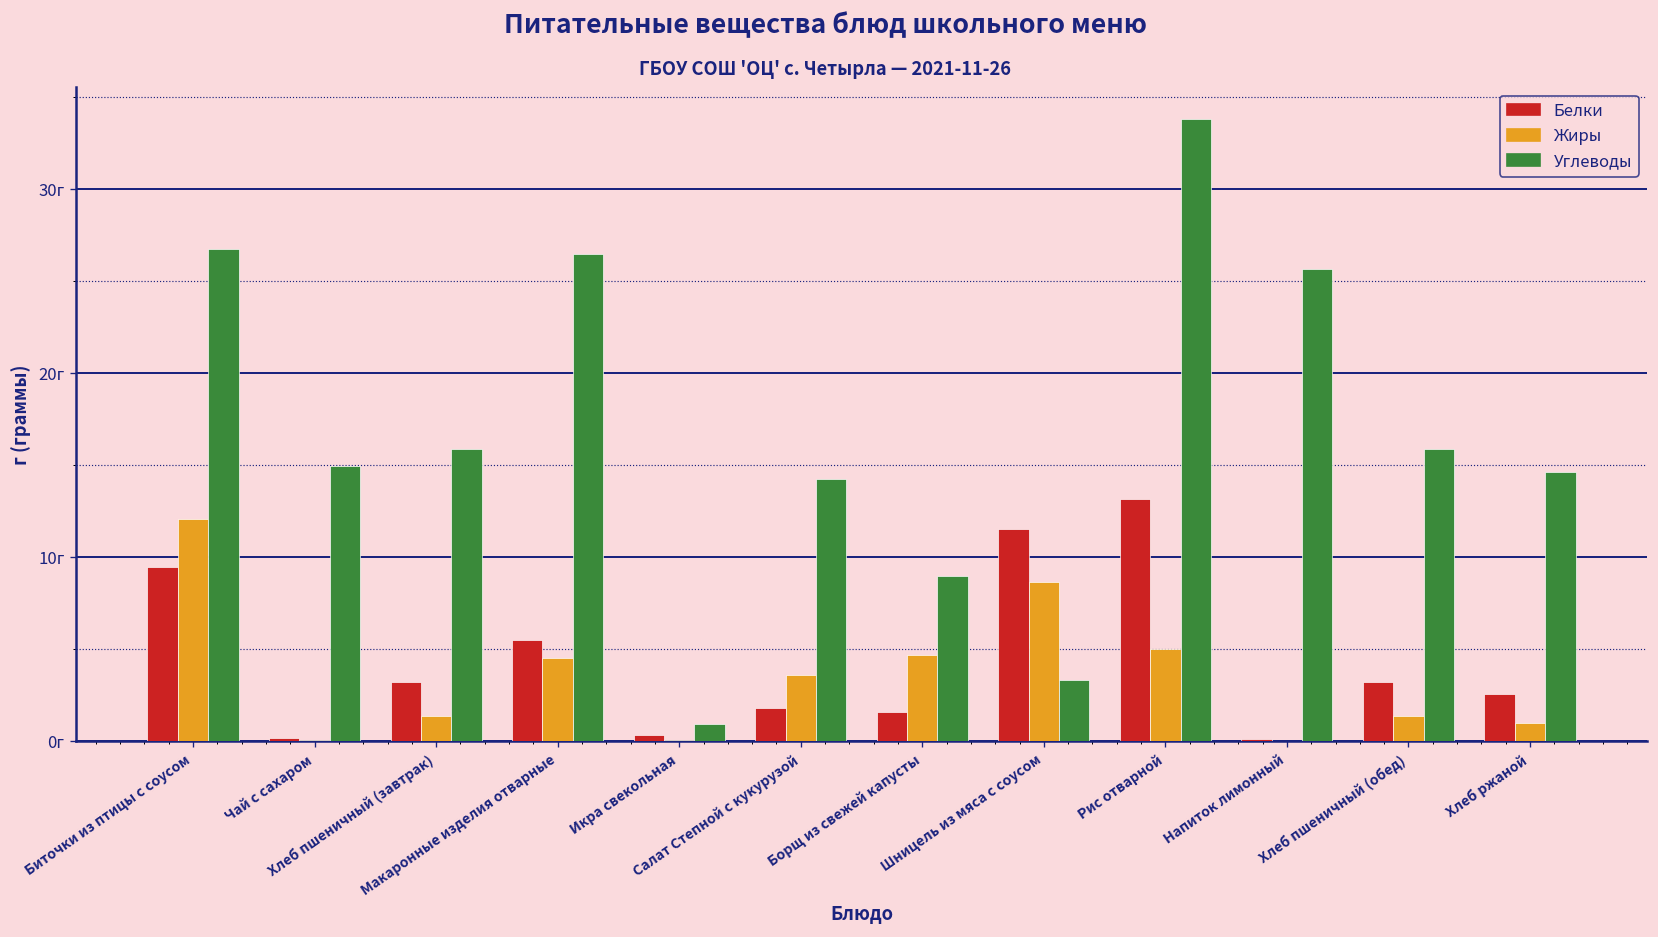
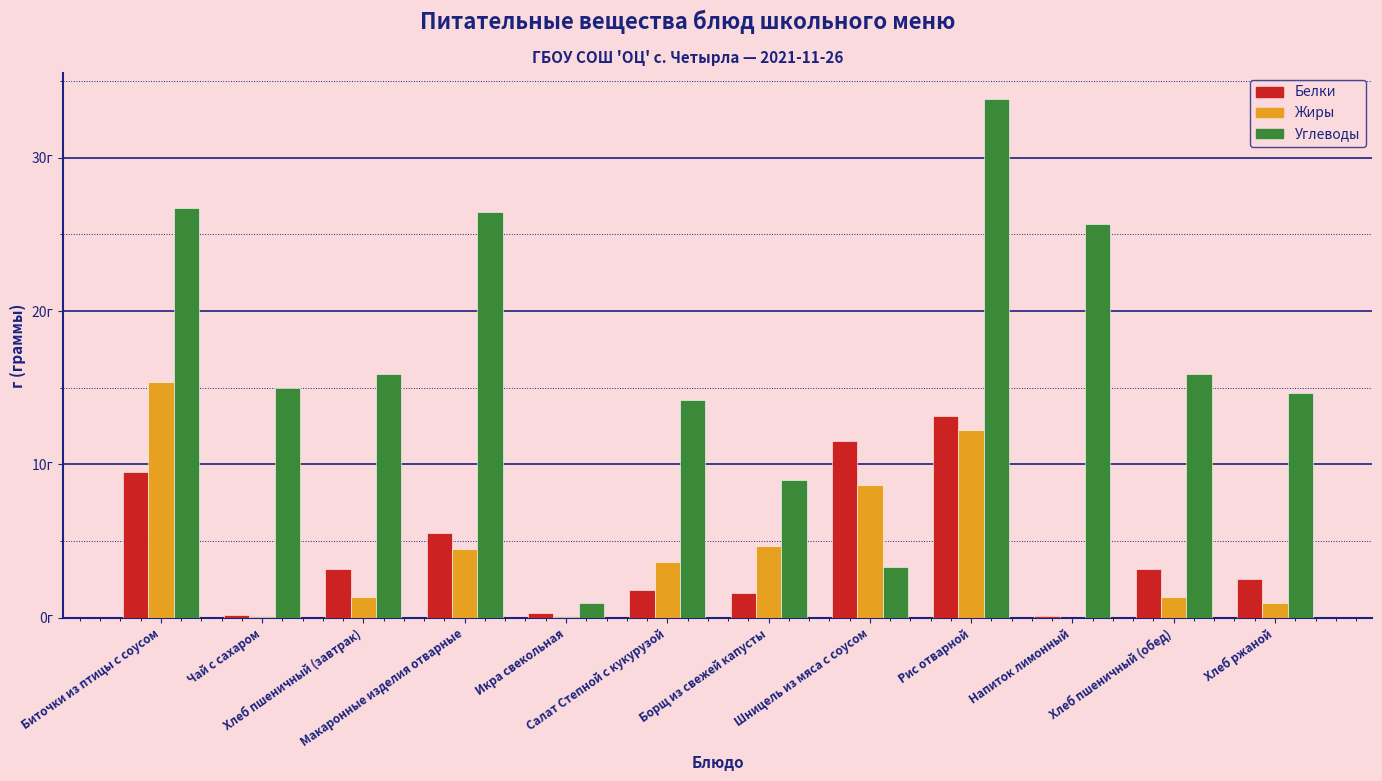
Жиры, Биточки из птицы с соусом: 12.1г -> 15.4г
Жиры, Рис отварной: 5.0г -> 12.2г
